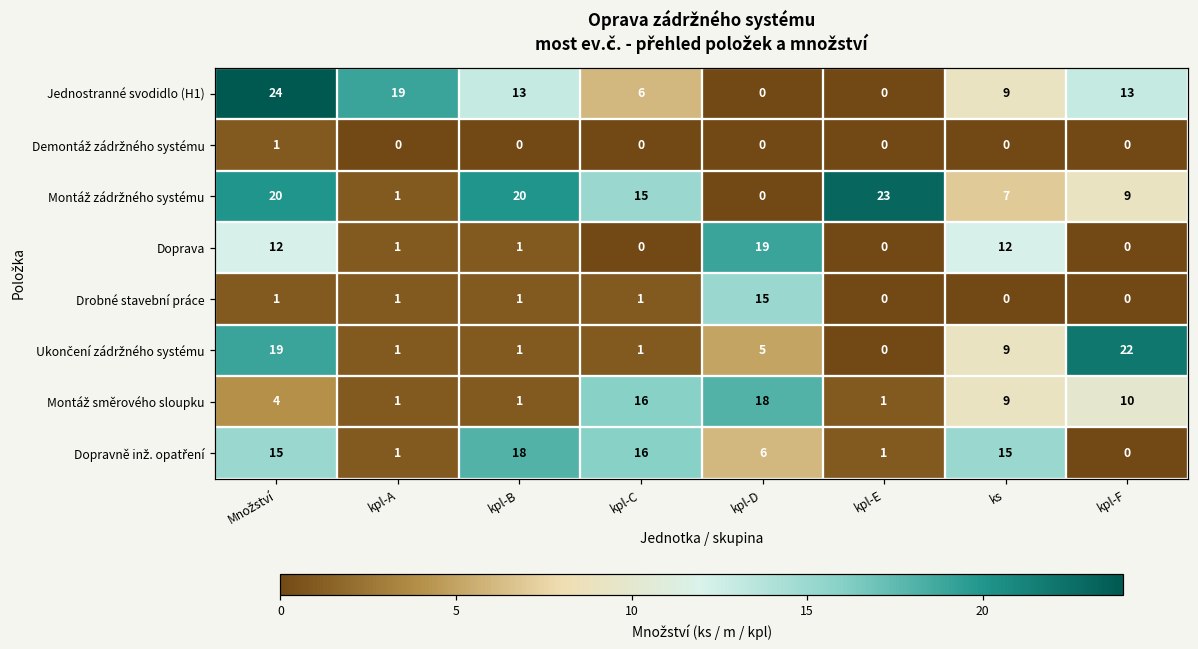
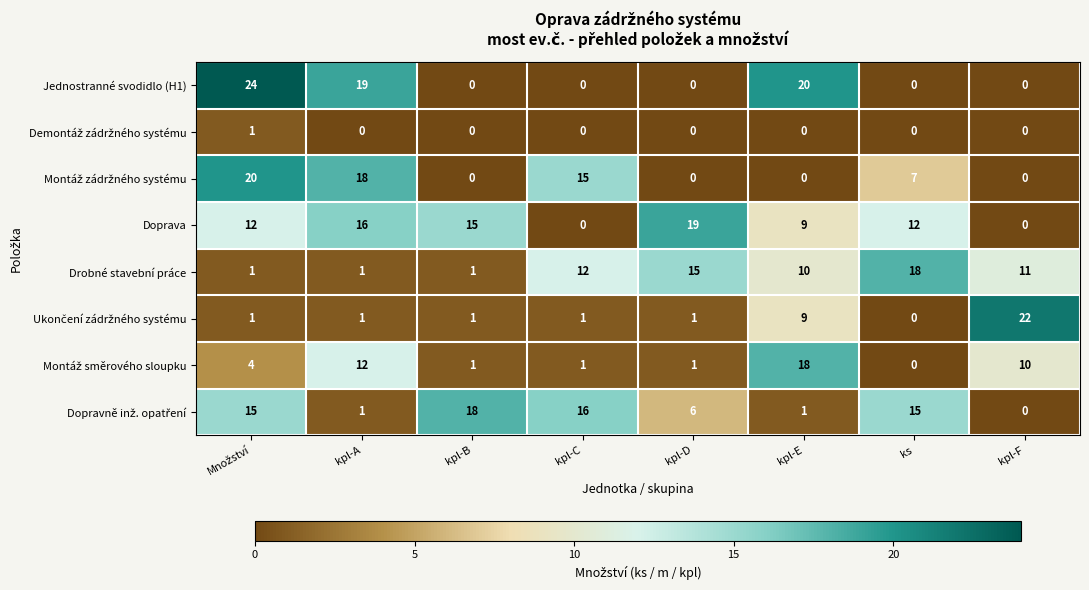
Jednostranné svodidlo (H1), kpl-B: 13 -> 0
Jednostranné svodidlo (H1), kpl-C: 6 -> 0
Jednostranné svodidlo (H1), kpl-E: 0 -> 20
Jednostranné svodidlo (H1), ks: 9 -> 0
Jednostranné svodidlo (H1), kpl-F: 13 -> 0
Montáž zádržného systému, kpl-A: 1 -> 18
Montáž zádržného systému, kpl-B: 20 -> 0
Montáž zádržného systému, kpl-E: 23 -> 0
Montáž zádržného systému, kpl-F: 9 -> 0
Doprava, kpl-A: 1 -> 16
Doprava, kpl-B: 1 -> 15
Doprava, kpl-E: 0 -> 9
Drobné stavební práce, kpl-C: 1 -> 12
Drobné stavební práce, kpl-E: 0 -> 10
Drobné stavební práce, ks: 0 -> 18
Drobné stavební práce, kpl-F: 0 -> 11
Ukončení zádržného systému, Množství: 19 -> 1
Ukončení zádržného systému, kpl-D: 5 -> 1
Ukončení zádržného systému, kpl-E: 0 -> 9
Ukončení zádržného systému, ks: 9 -> 0
Montáž směrového sloupku, kpl-A: 1 -> 12
Montáž směrového sloupku, kpl-C: 16 -> 1
Montáž směrového sloupku, kpl-D: 18 -> 1
Montáž směrového sloupku, kpl-E: 1 -> 18
Montáž směrového sloupku, ks: 9 -> 0
